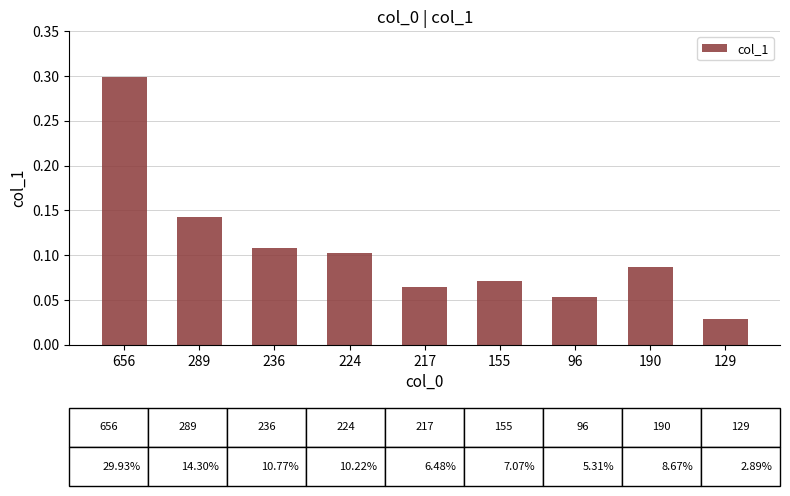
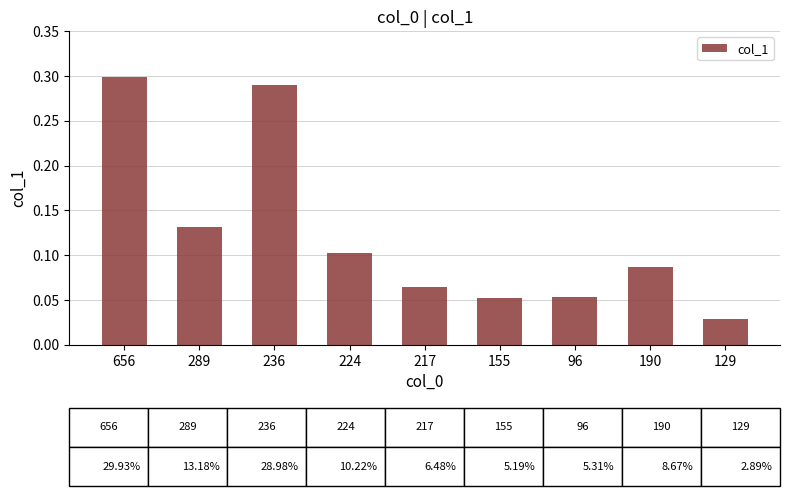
289: 14.30% -> 13.18%
236: 10.77% -> 28.98%
155: 7.07% -> 5.19%
